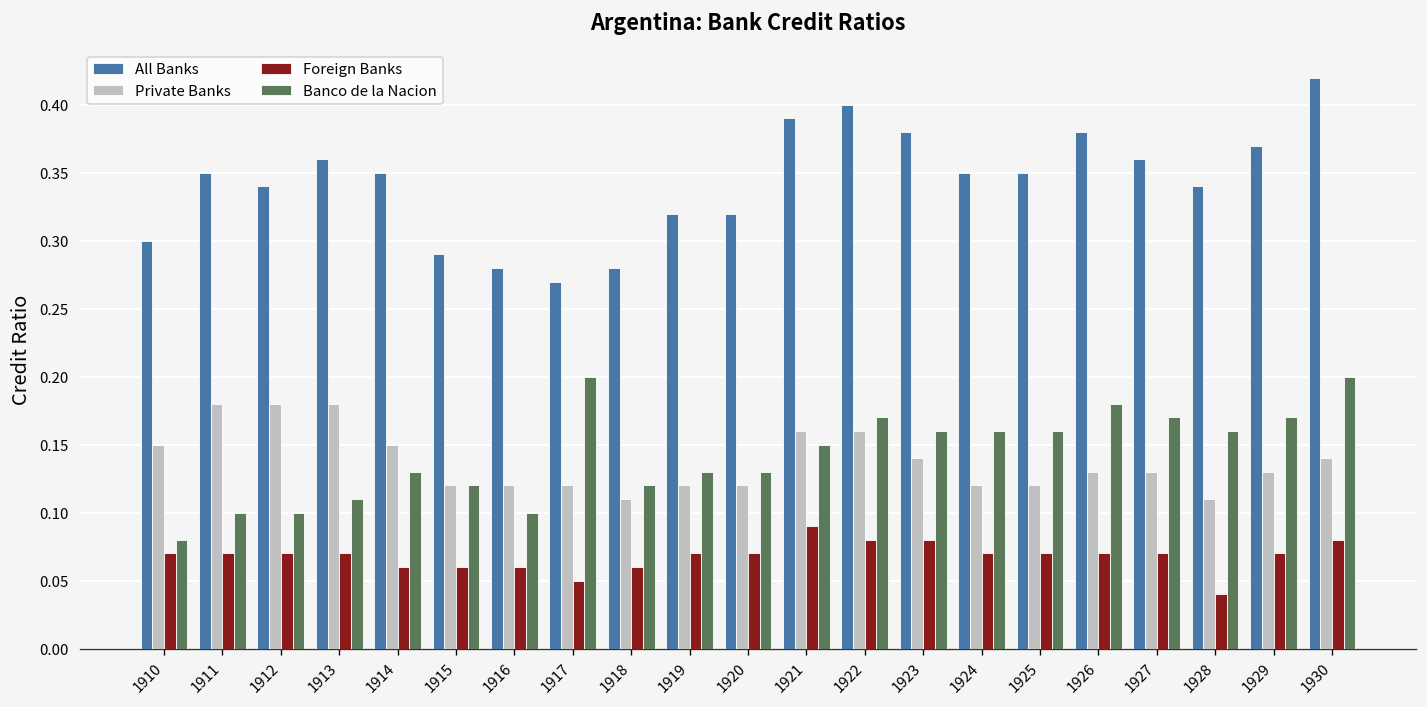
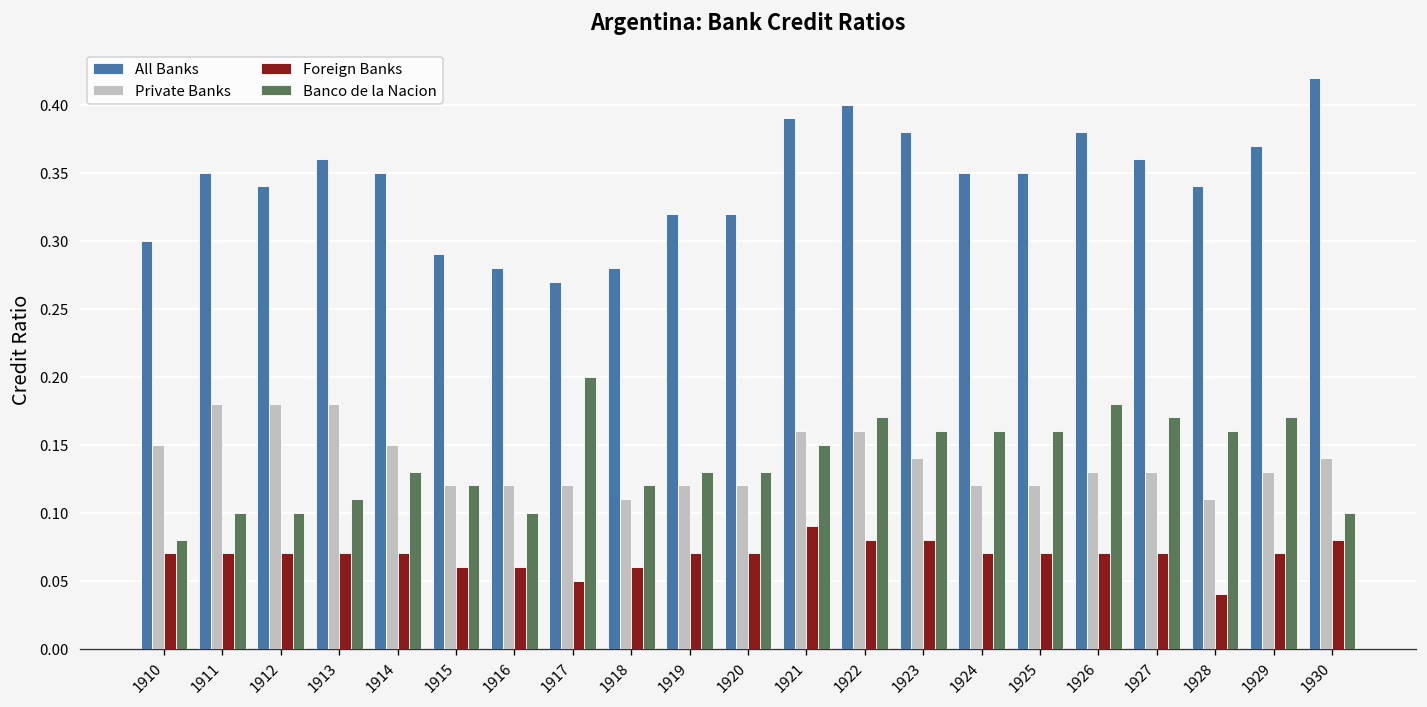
Foreign Banks, 1914: 0.06 -> 0.07
Banco de la Nacion, 1930: 0.2 -> 0.1
